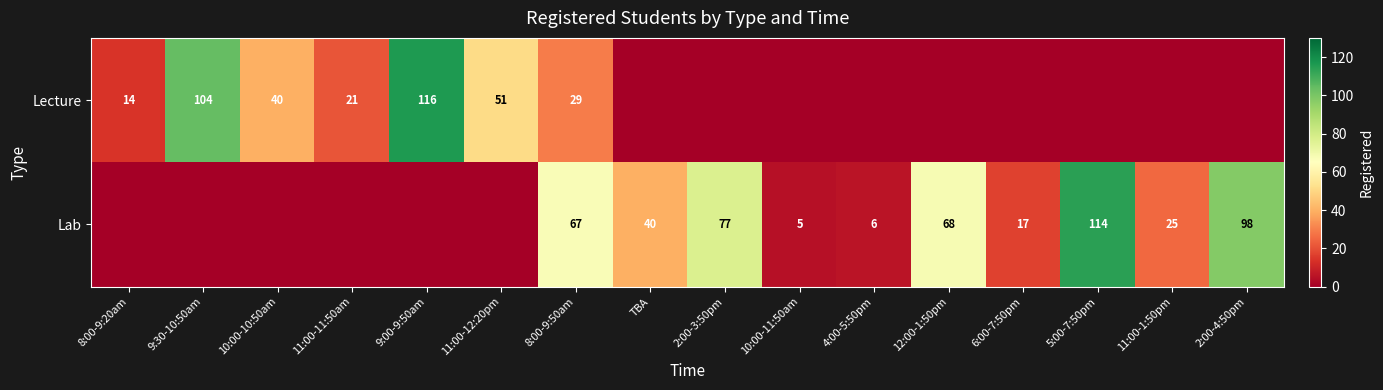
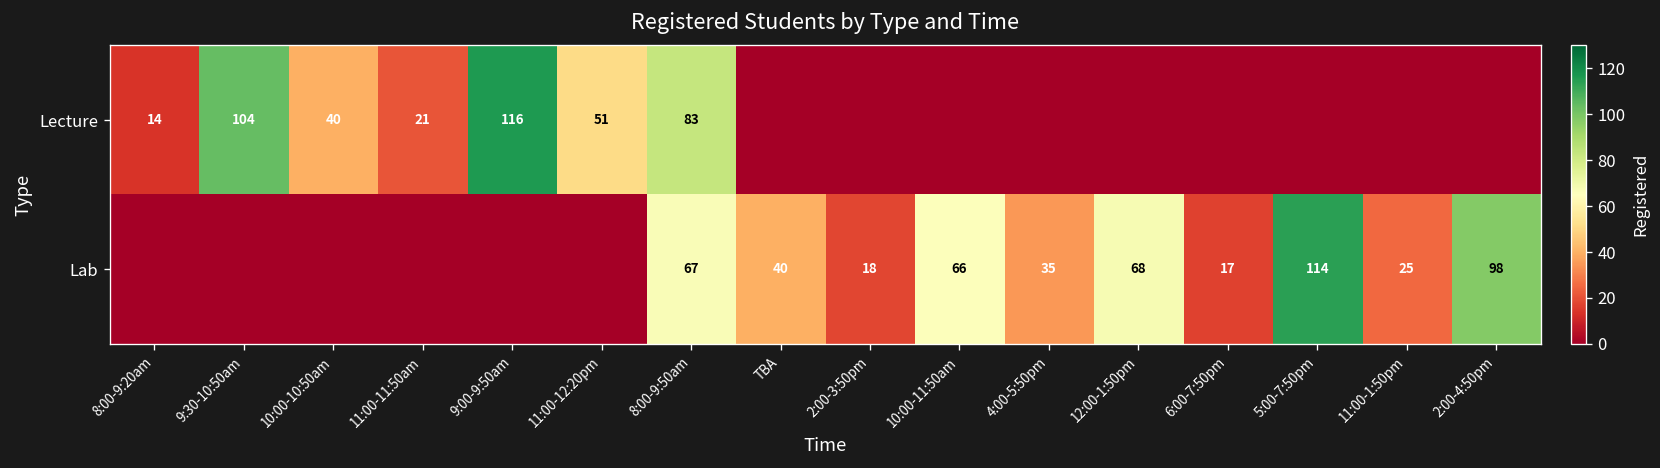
Lecture, 8:00-9:50am: 29 -> 83
Lab, 2:00-3:50pm: 77 -> 18
Lab, 10:00-11:50am: 5 -> 66
Lab, 4:00-5:50pm: 6 -> 35
